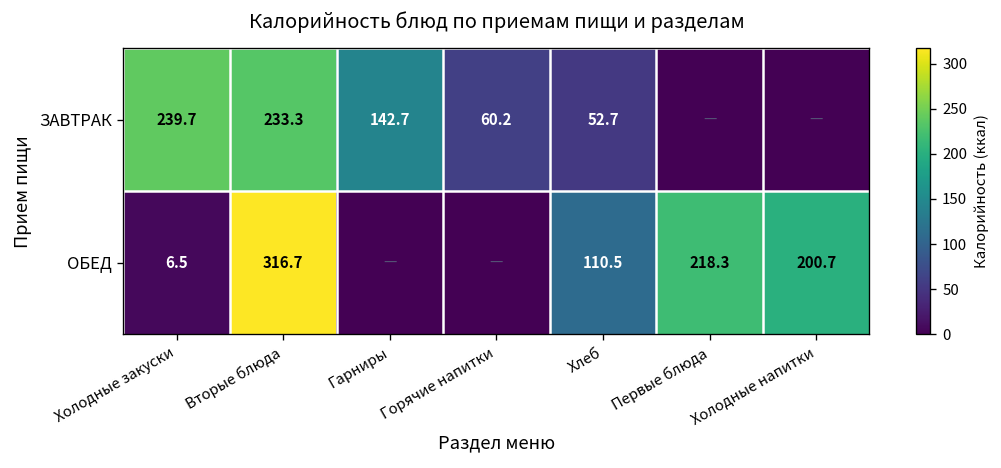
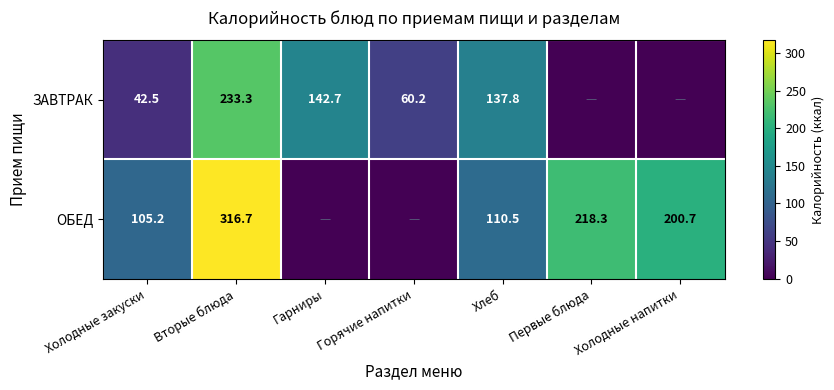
ЗАВТРАК, Холодные закуски: 239.7 -> 42.5
ЗАВТРАК, Хлеб: 52.7 -> 137.8
ОБЕД, Холодные закуски: 6.5 -> 105.2
